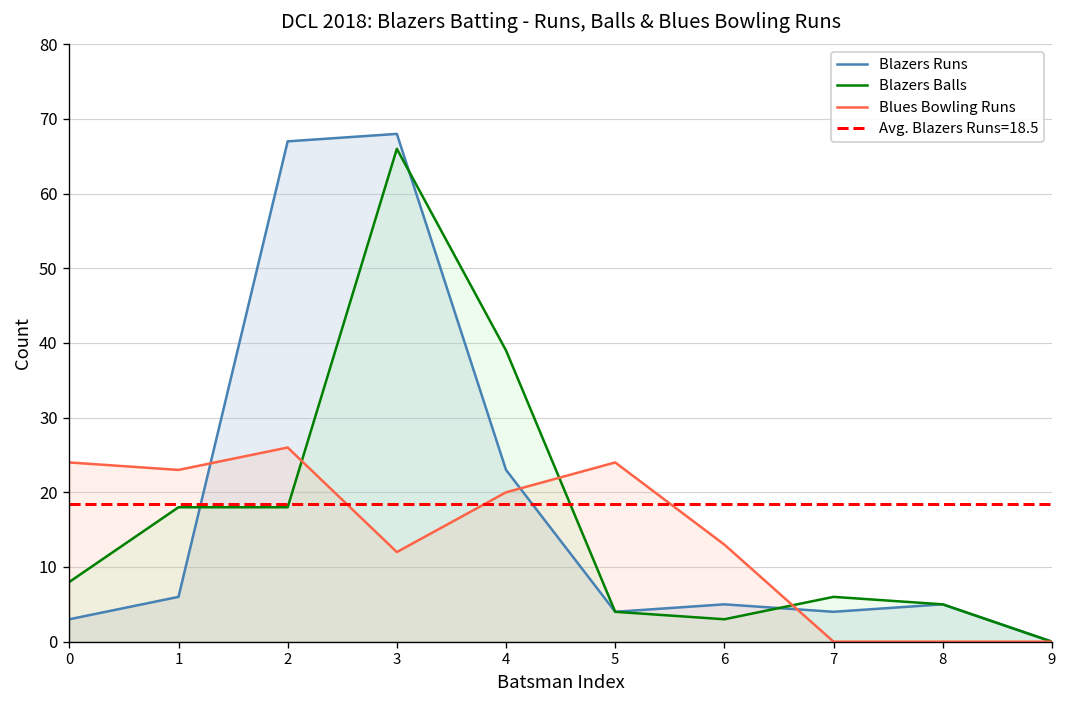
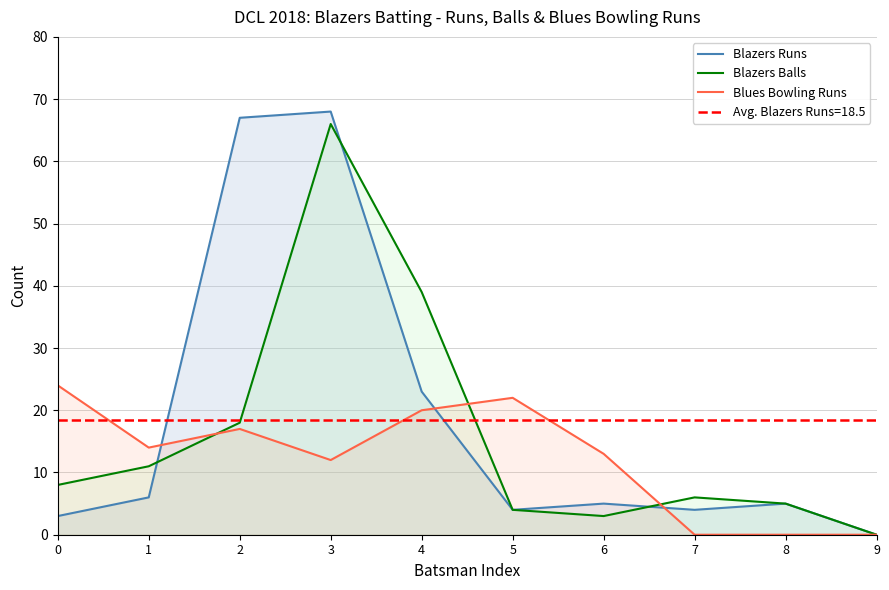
Blazers Balls, 1: 18 -> 11
Blues Bowling Runs, 1: 23 -> 14
Blues Bowling Runs, 2: 26 -> 17
Blues Bowling Runs, 5: 24 -> 22
